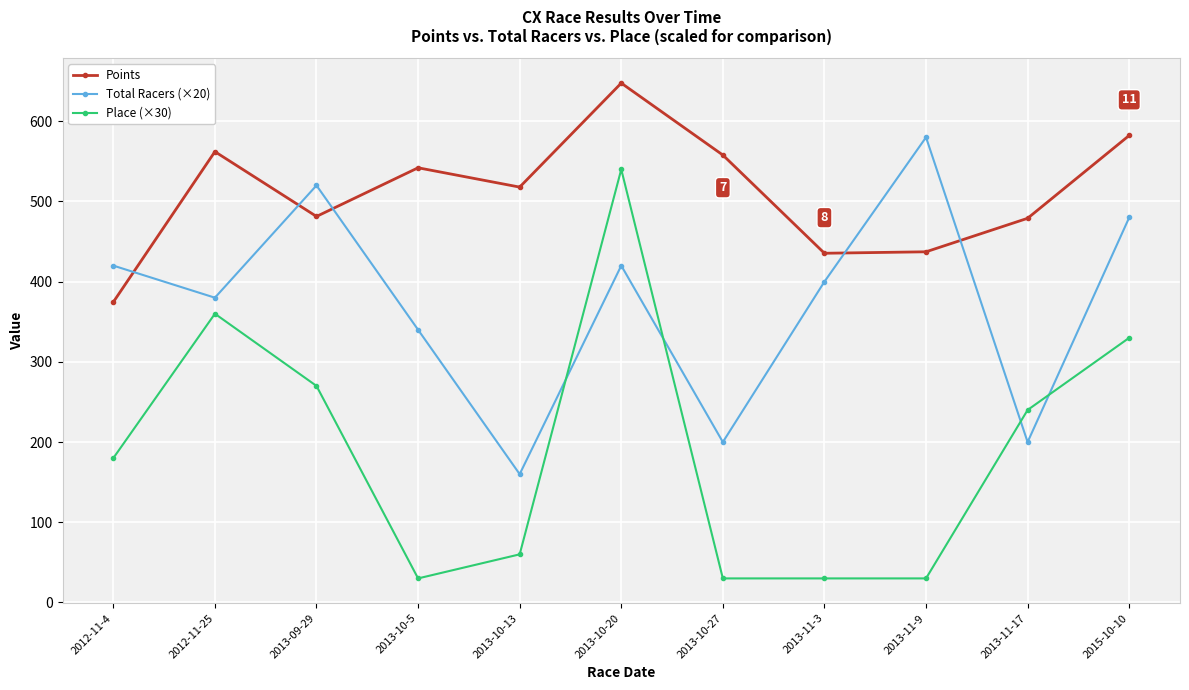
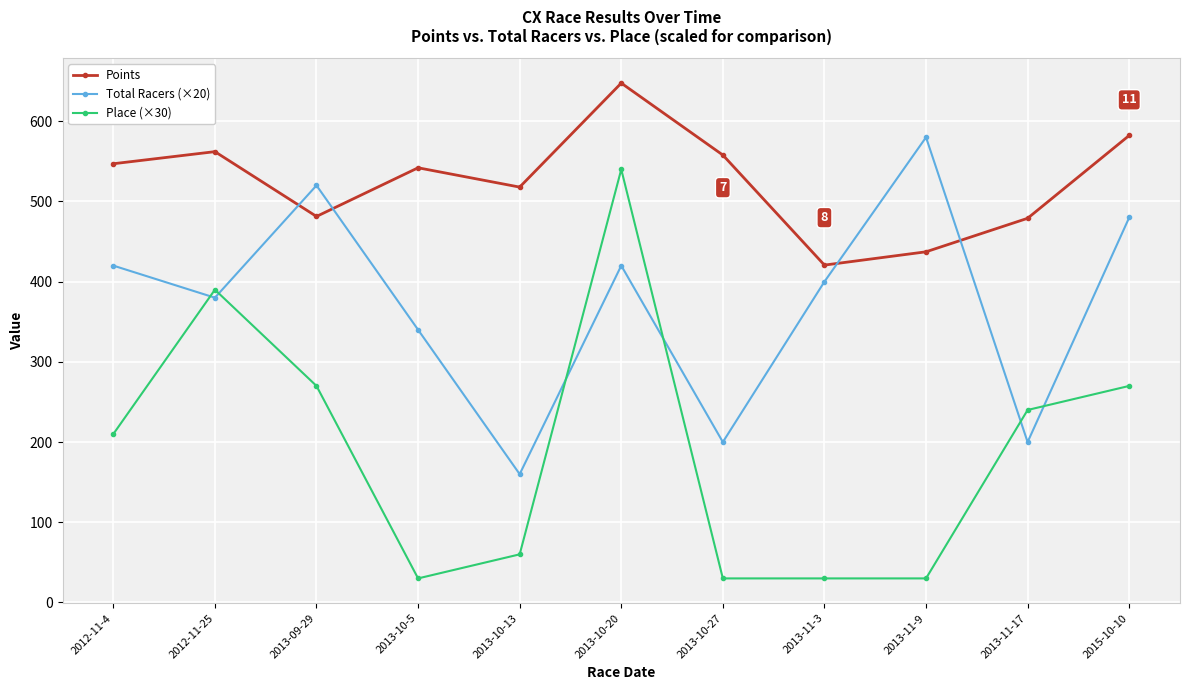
Points, 2012-11-4: 370 -> 550
Place (×30), 2012-11-4: 180 -> 210
Place (×30), 2012-11-25: 360 -> 390
Points, 2013-11-3: 440 -> 420
Place (×30), 2015-10-10: 330 -> 270
